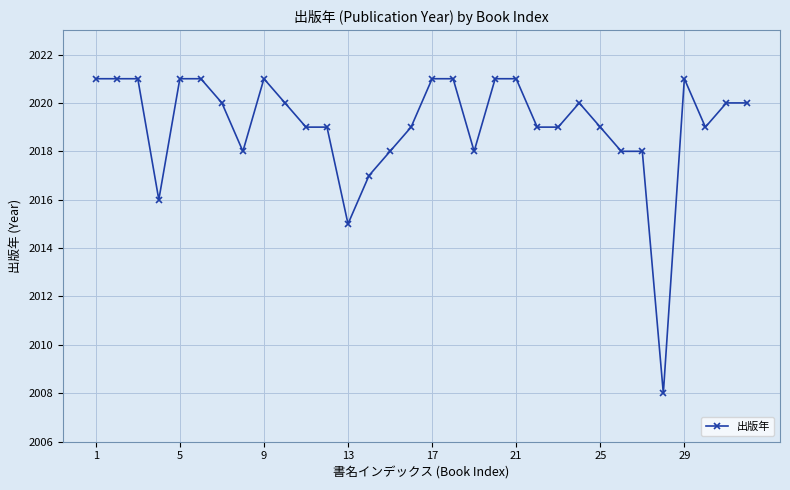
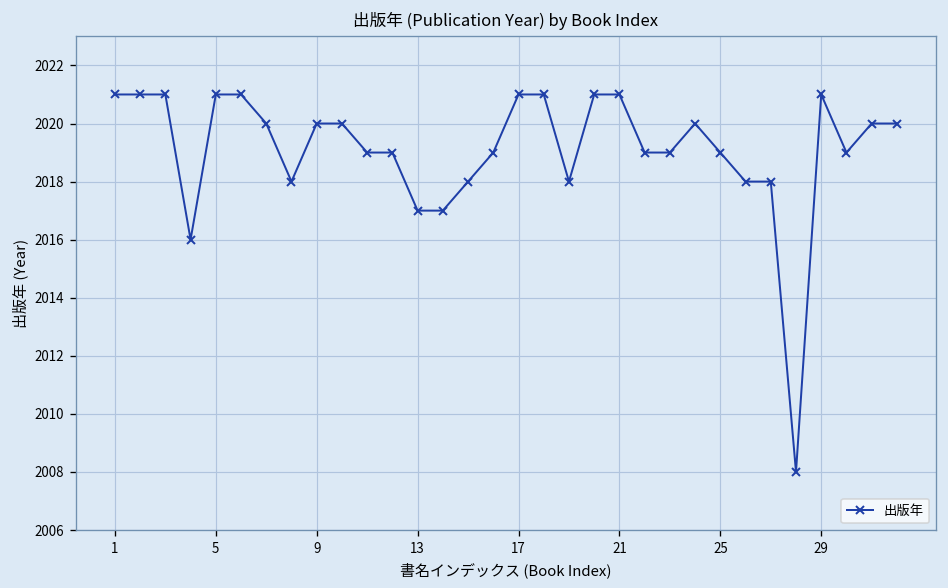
9: 2021 -> 2020
13: 2015 -> 2017
